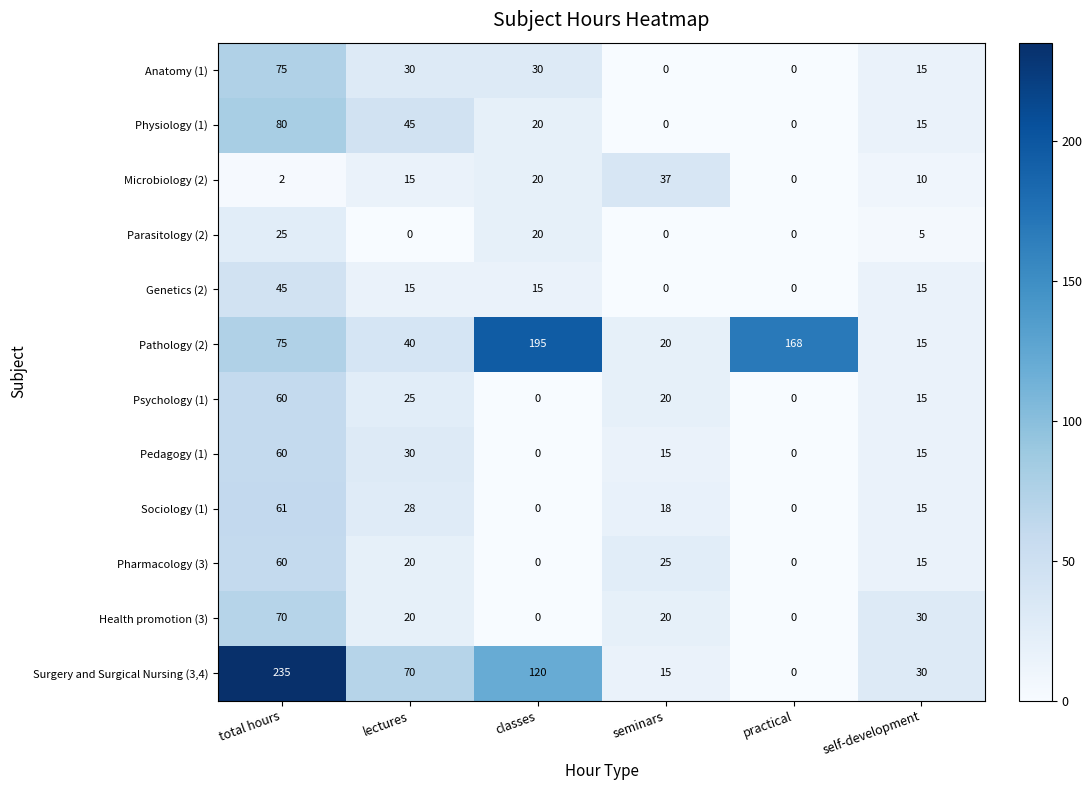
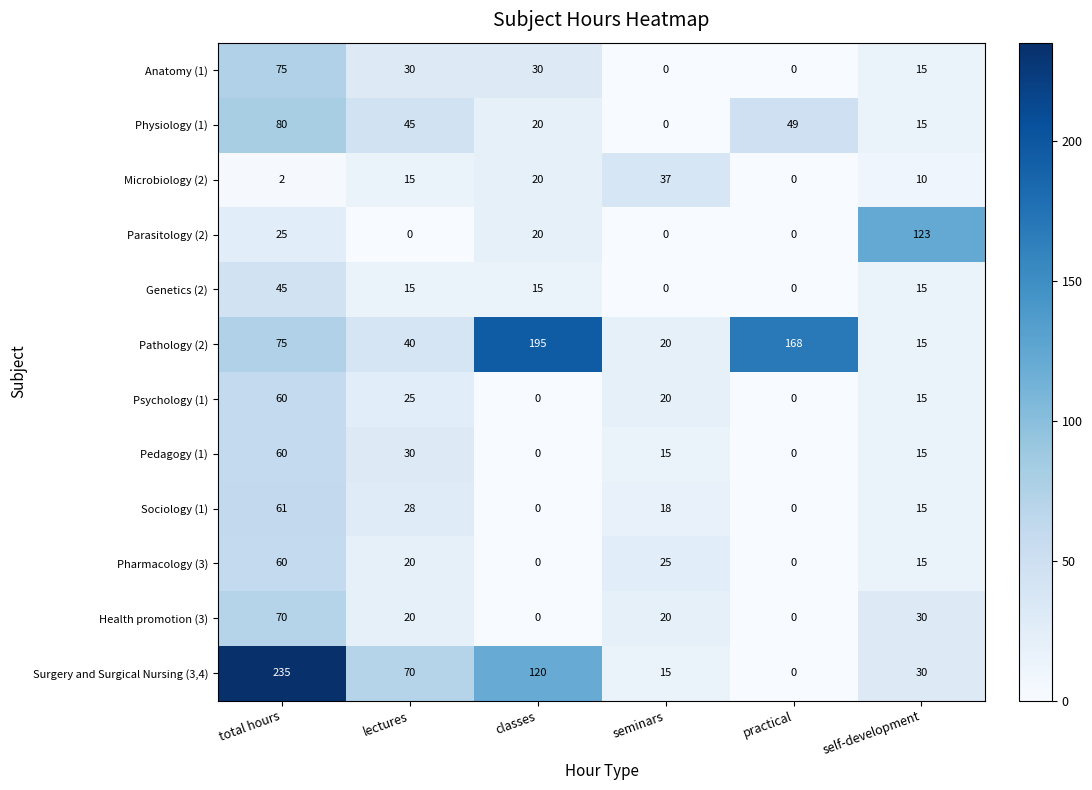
Physiology (1), practical: 0 -> 49
Parasitology (2), self-development: 5 -> 123
